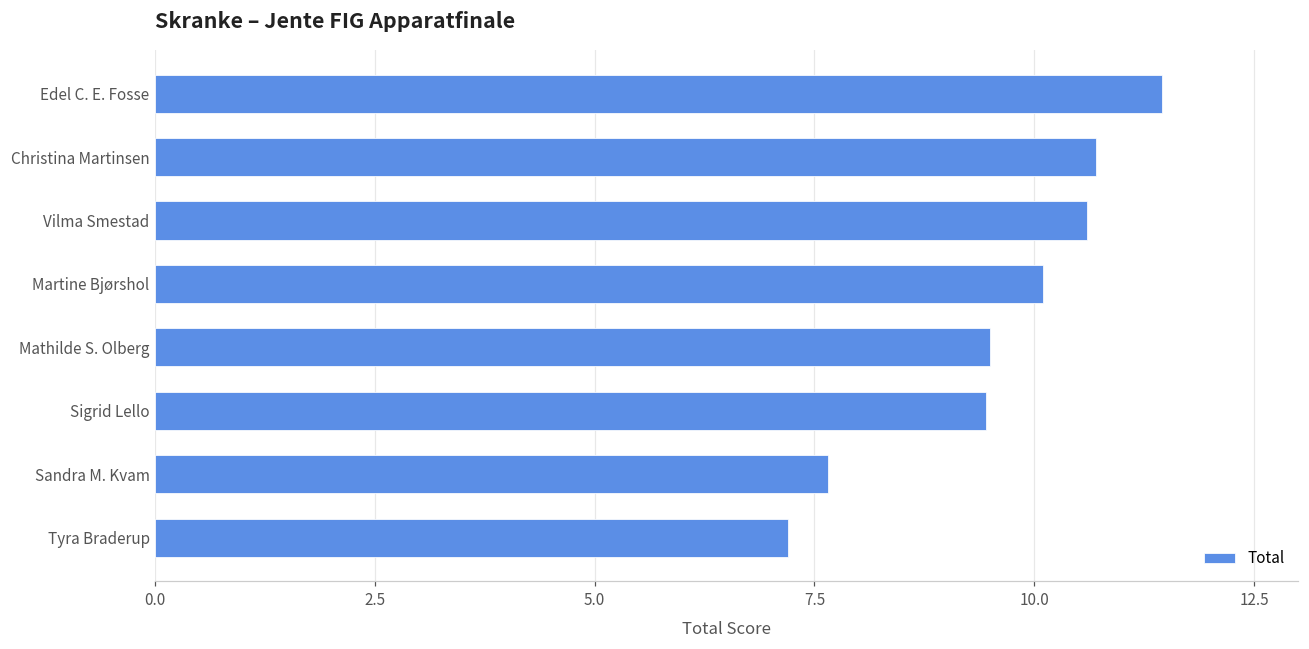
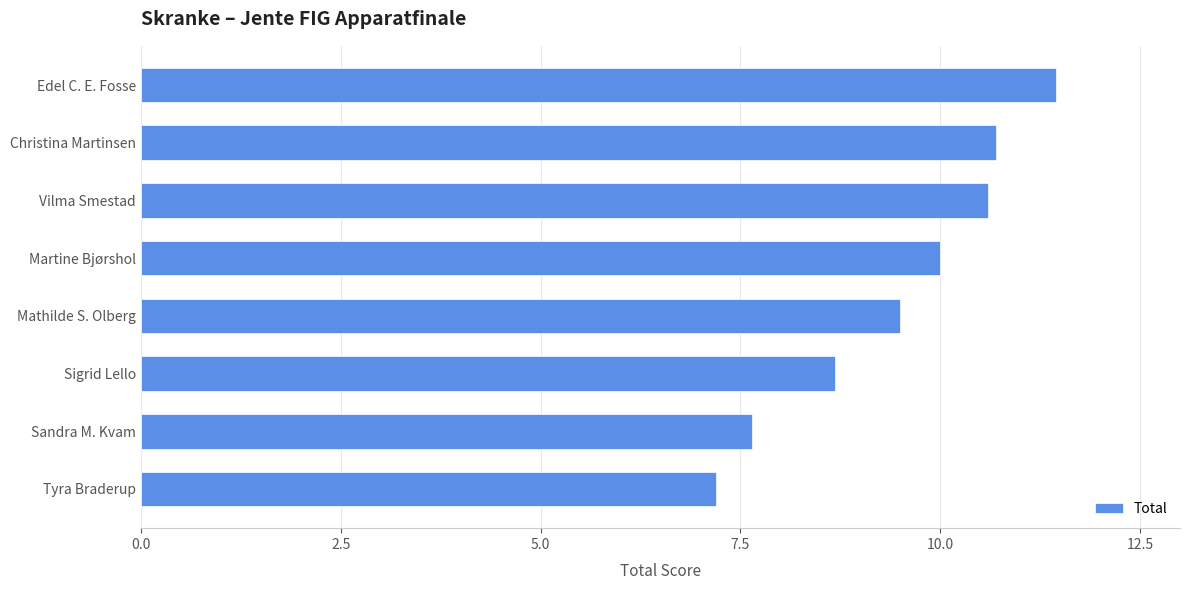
Martine Bjørshol: 10.1 -> 10.0
Sigrid Lello: 9.5 -> 8.7
